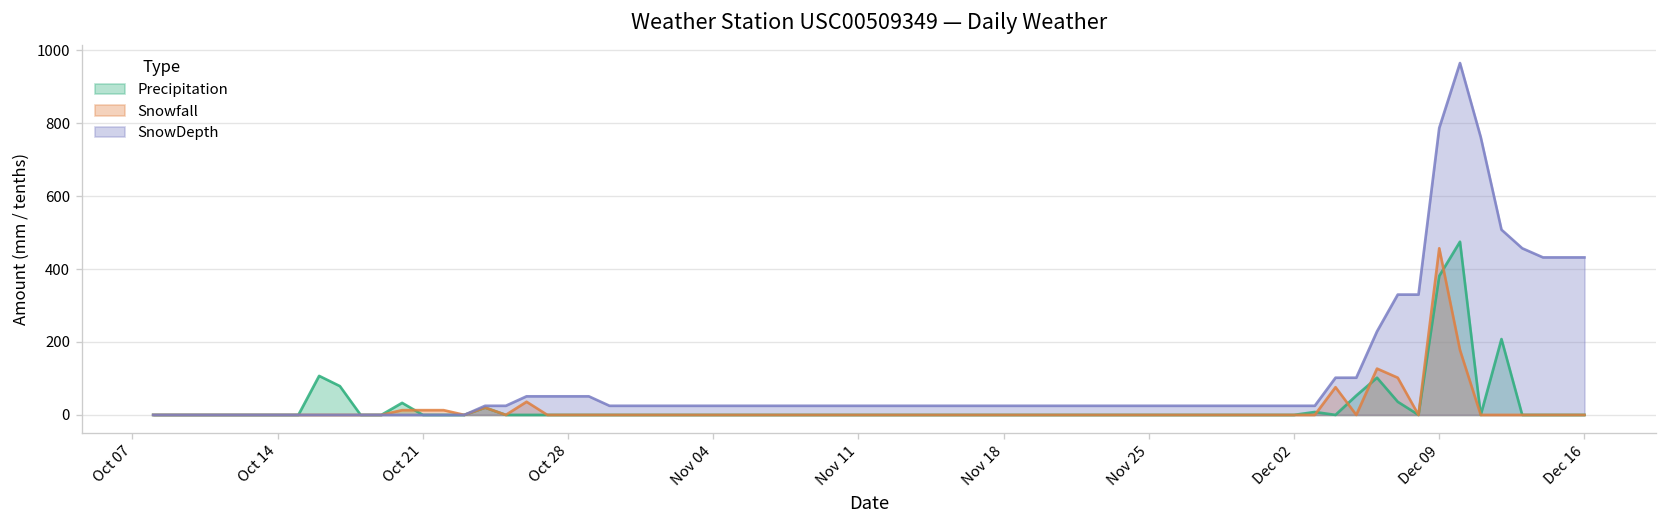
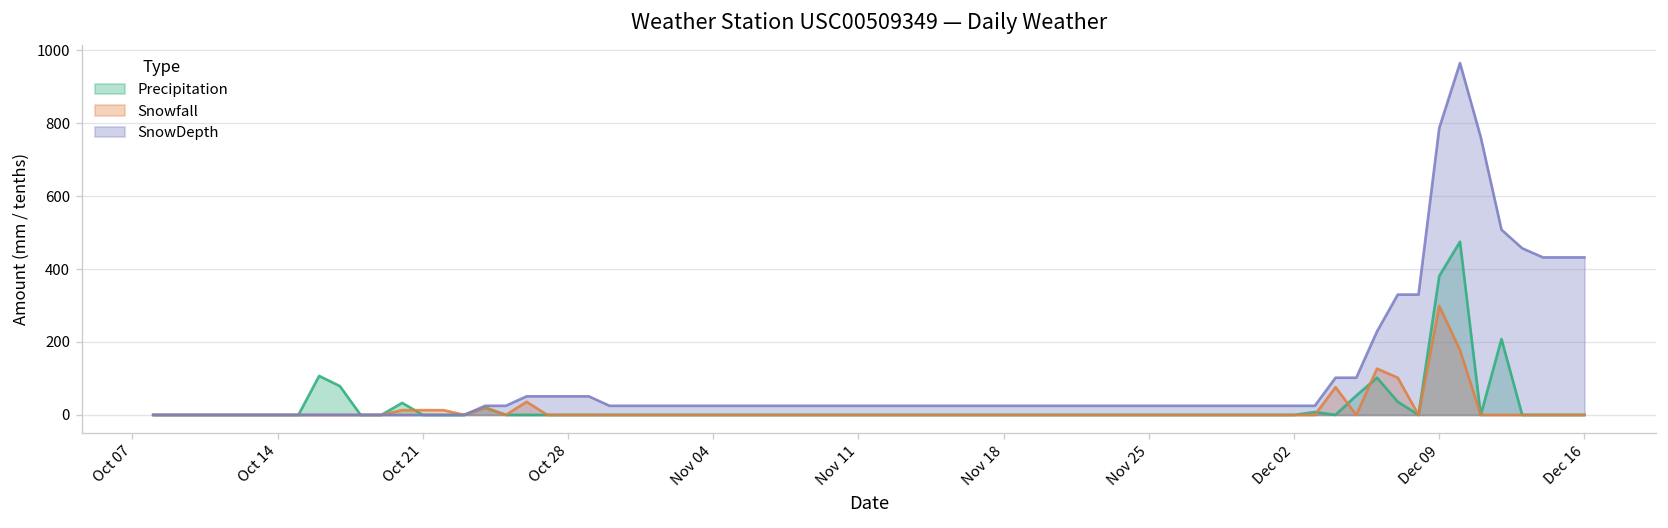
Snowfall, Dec 09: 460 -> 300
